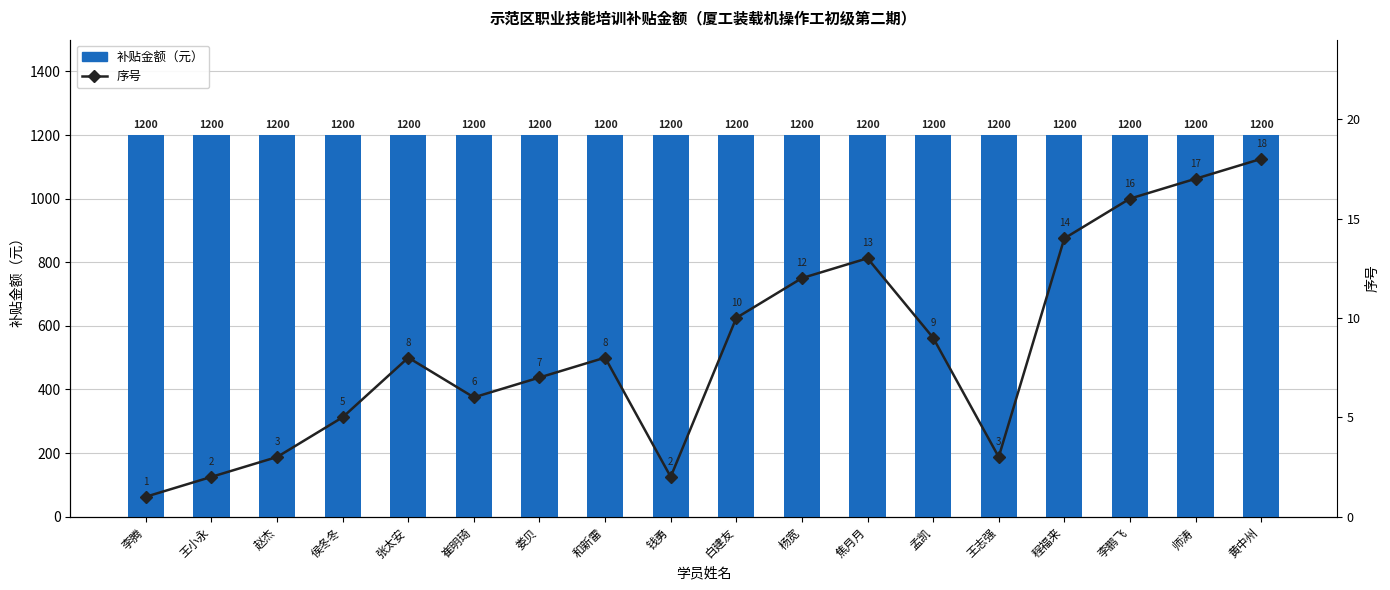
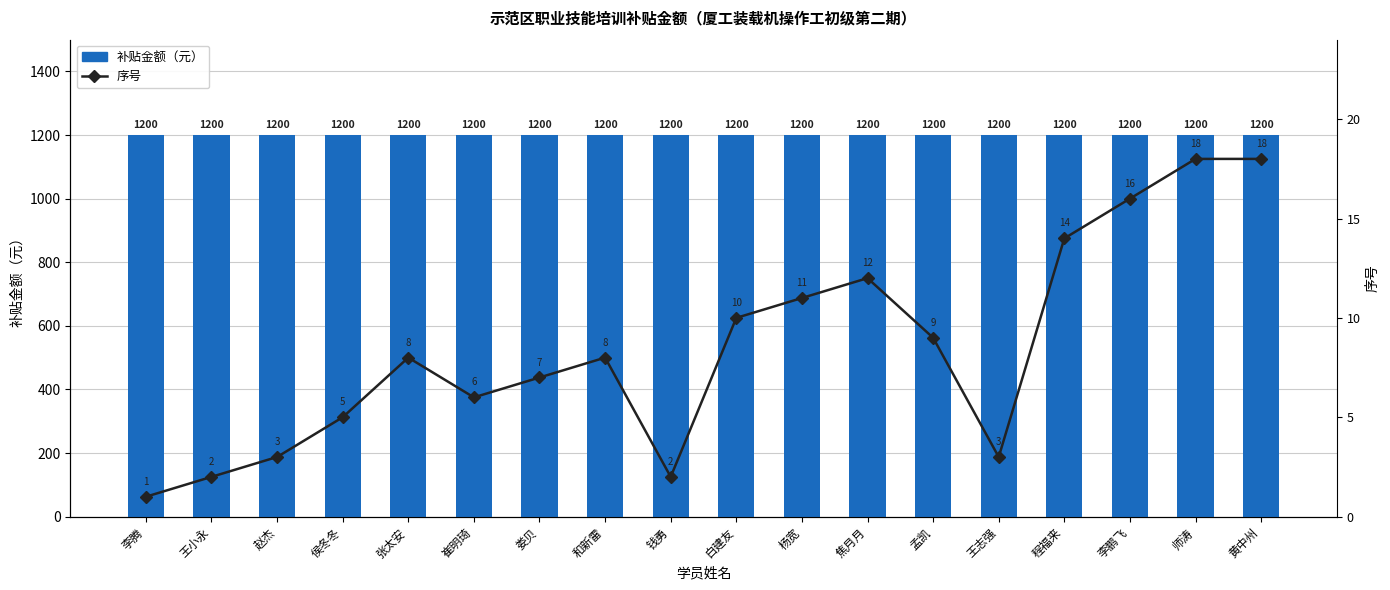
序号, 杨宽: 12 -> 11
序号, 焦月月: 13 -> 12
序号, 师涛: 17 -> 18
